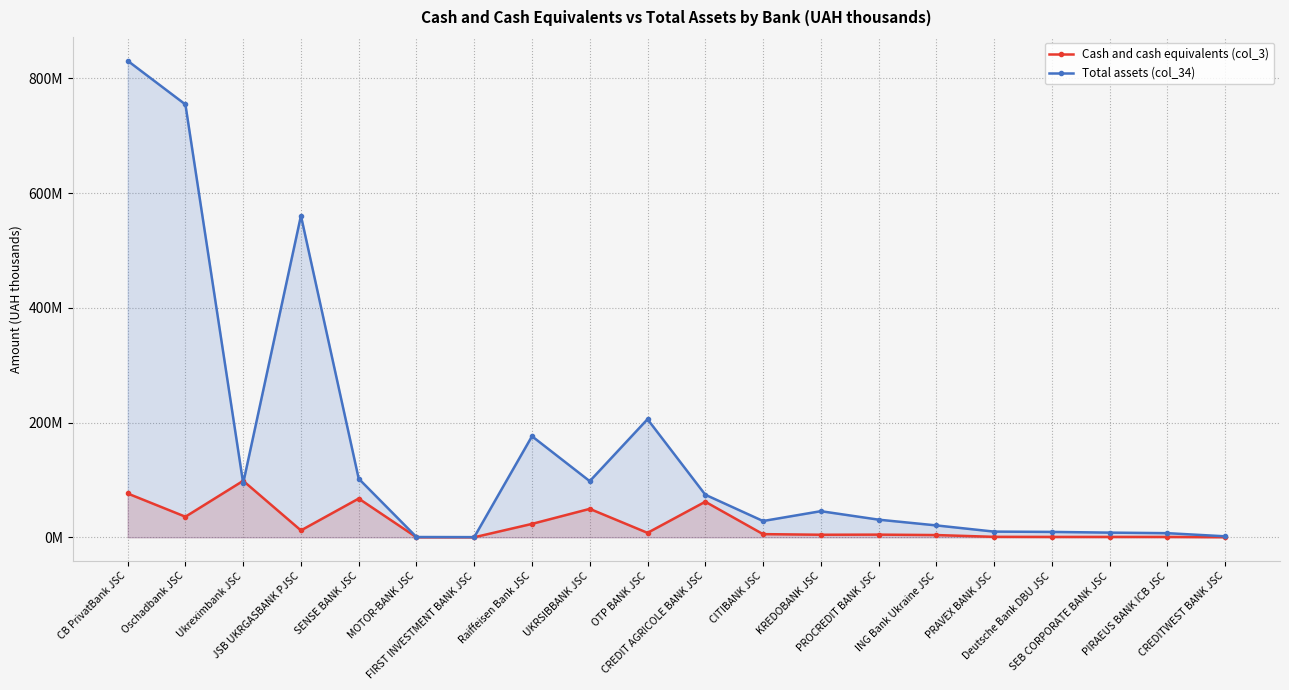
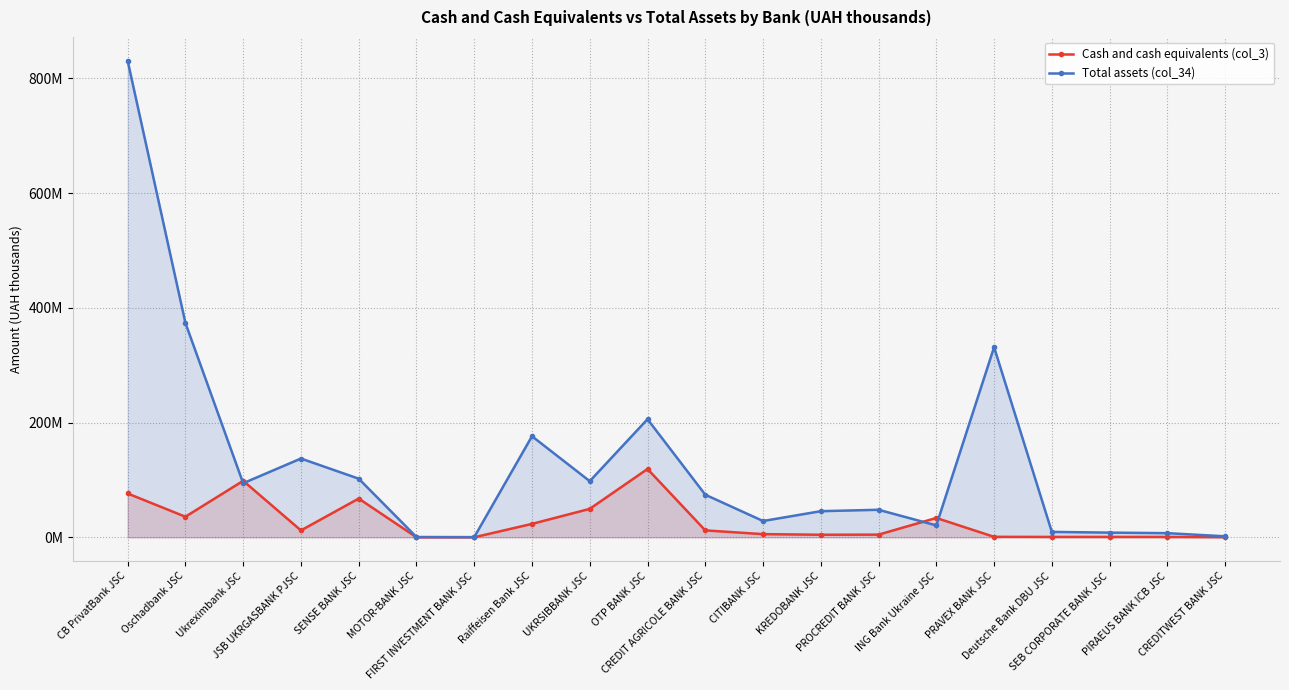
Total assets (col_34), Oschadbank JSC: 750000000 -> 370000000
Total assets (col_34), JSB UKRGASBANK PJSC: 560000000 -> 140000000
Cash and cash equivalents (col_3), OTP BANK JSC: 10000000 -> 120000000
Cash and cash equivalents (col_3), CREDIT AGRICOLE BANK JSC: 60000000 -> 10000000
Total assets (col_34), PROCREDIT BANK JSC: 30000000 -> 50000000
Cash and cash equivalents (col_3), ING Bank Ukraine JSC: 0 -> 30000000
Total assets (col_34), PRAVEX BANK JSC: 10000000 -> 330000000
